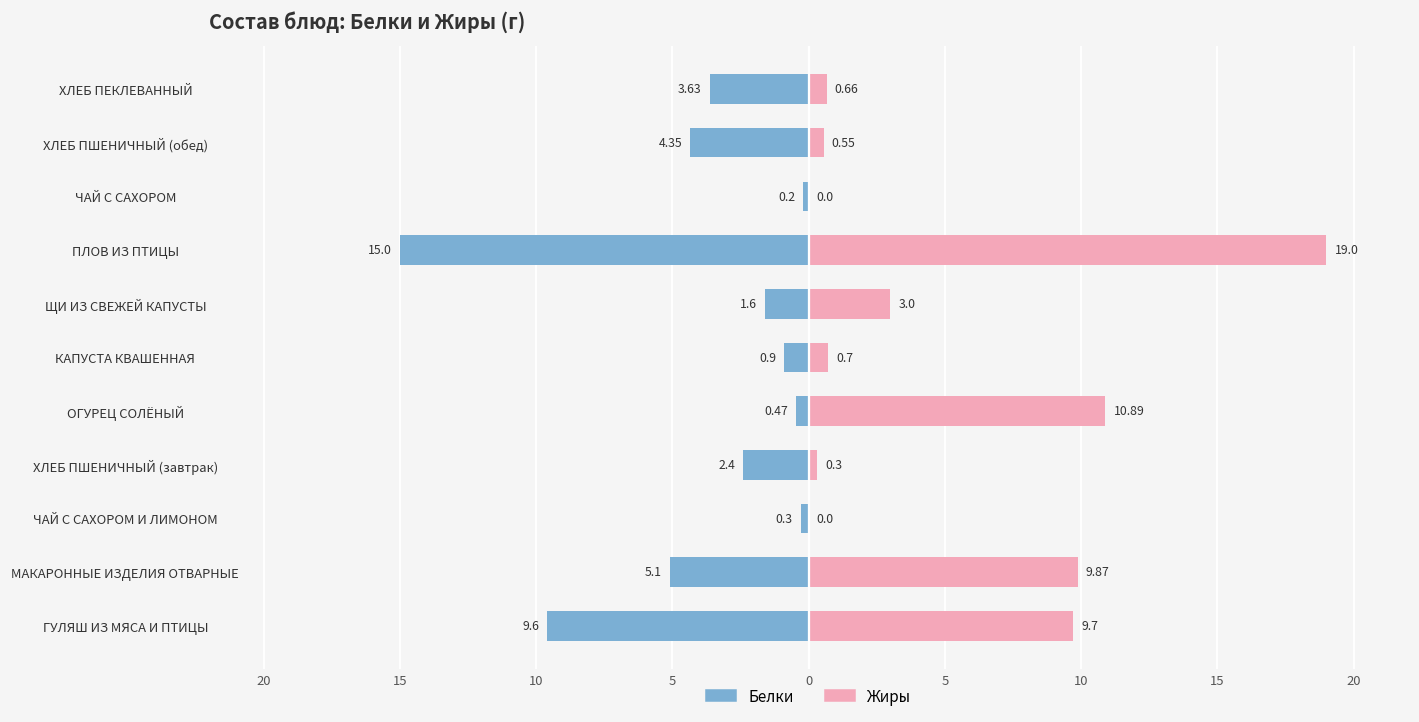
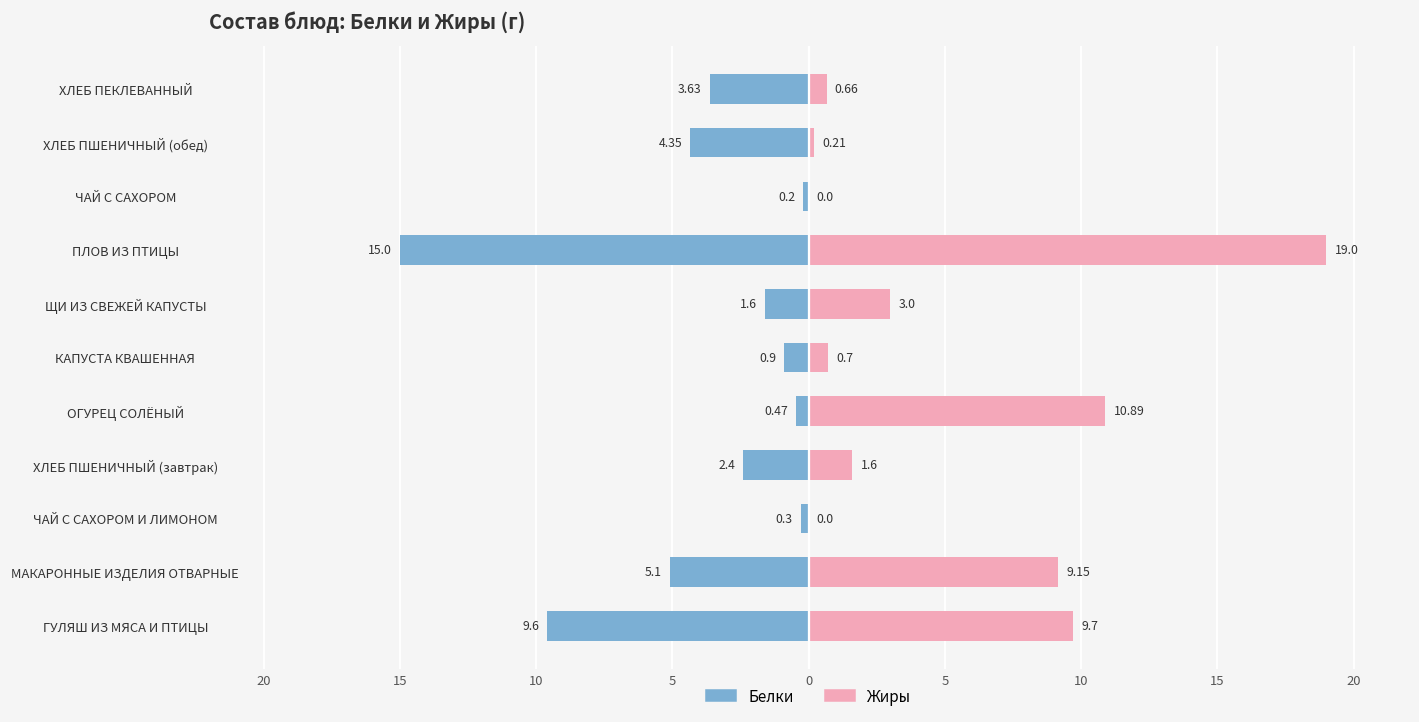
Жиры, ХЛЕБ ПШЕНИЧНЫЙ (обед): 0.55 -> 0.21
Жиры, ХЛЕБ ПШЕНИЧНЫЙ (завтрак): 0.3 -> 1.6
Жиры, МАКАРОННЫЕ ИЗДЕЛИЯ ОТВАРНЫЕ: 9.87 -> 9.15
